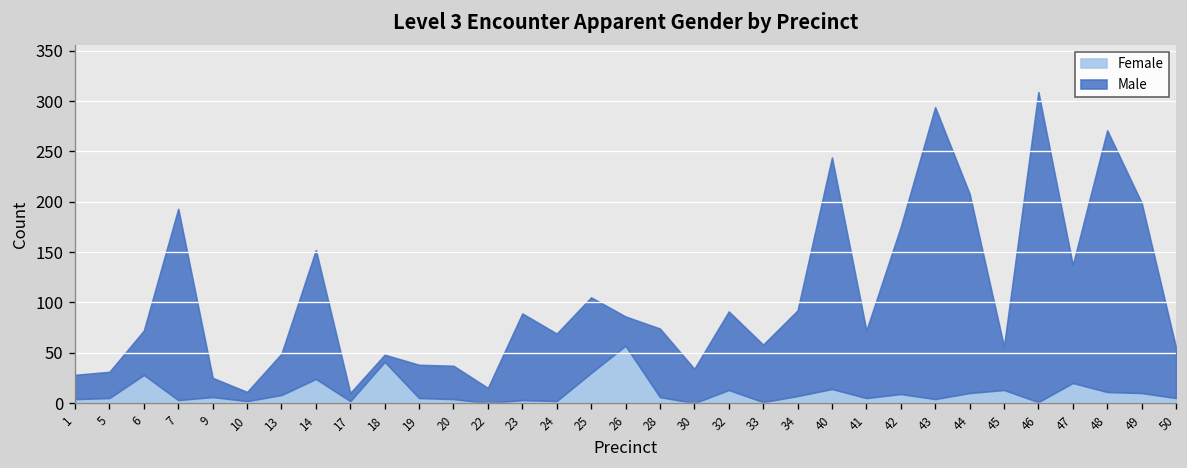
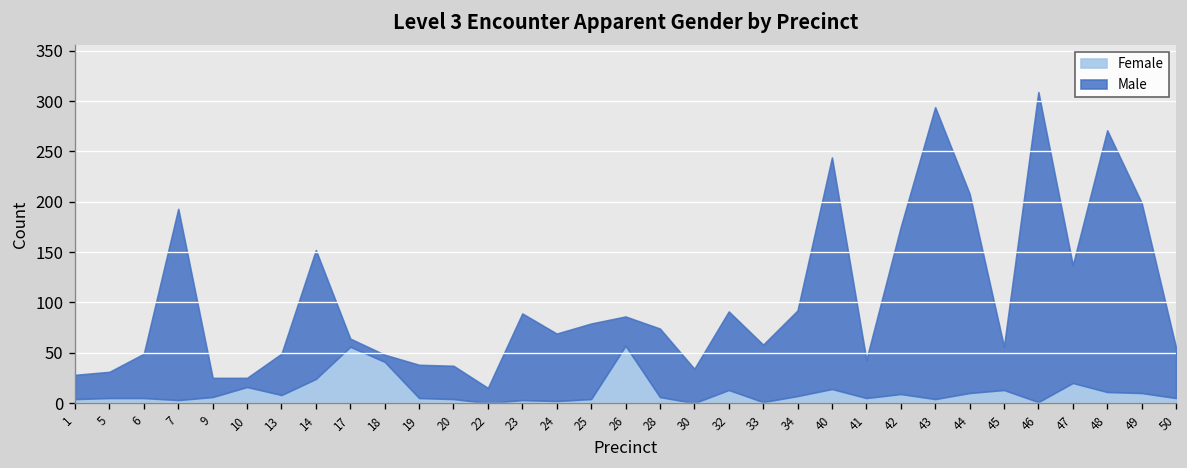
Female, 6: 30 -> 10
Female, 10: 0 -> 20
Female, 17: 0 -> 60
Female, 25: 30 -> 0
Male, 41: 70 -> 40
